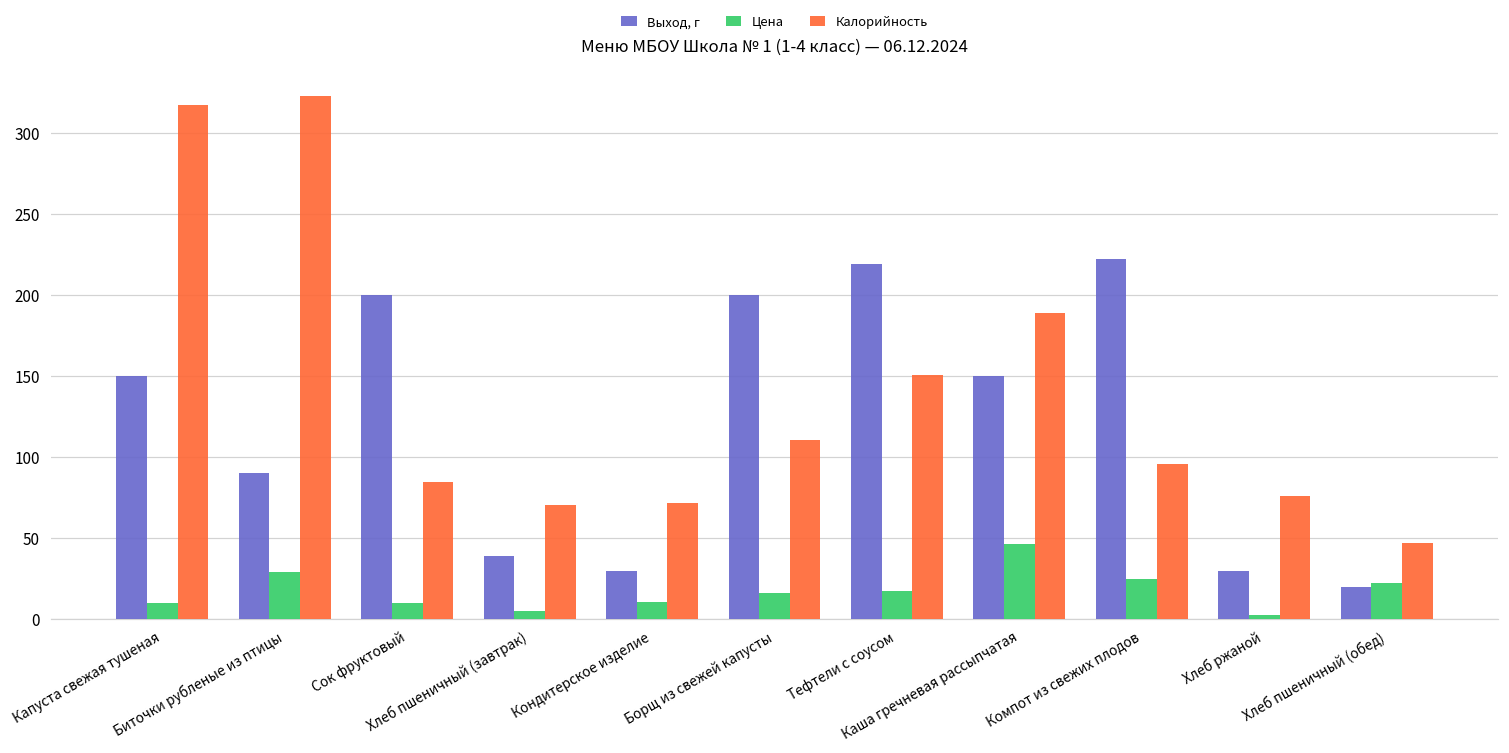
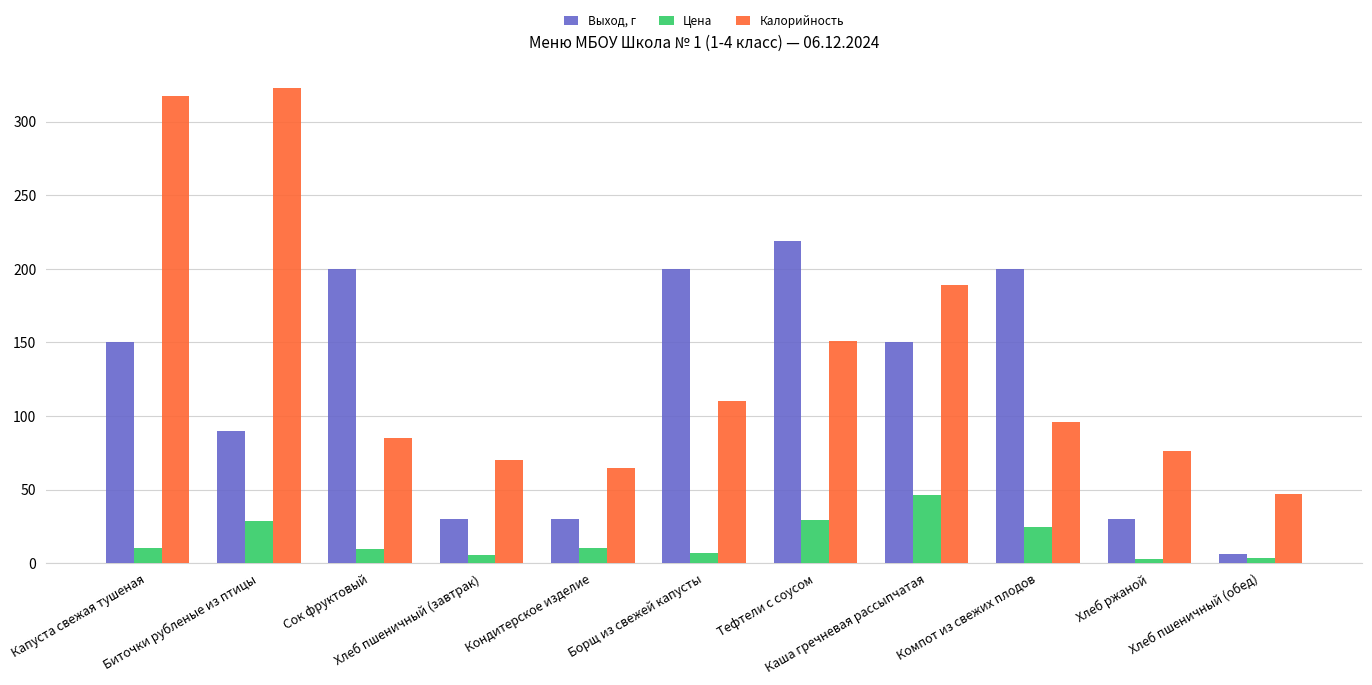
Выход, г, Хлеб пшеничный (завтрак): 39 -> 30
Калорийность, Кондитерское изделие: 71 -> 65
Цена, Борщ из свежей капусты: 16 -> 7
Цена, Тефтели с соусом: 17 -> 29
Выход, г, Компот из свежих плодов: 222 -> 200
Выход, г, Хлеб пшеничный (обед): 20 -> 6
Цена, Хлеб пшеничный (обед): 22 -> 4
